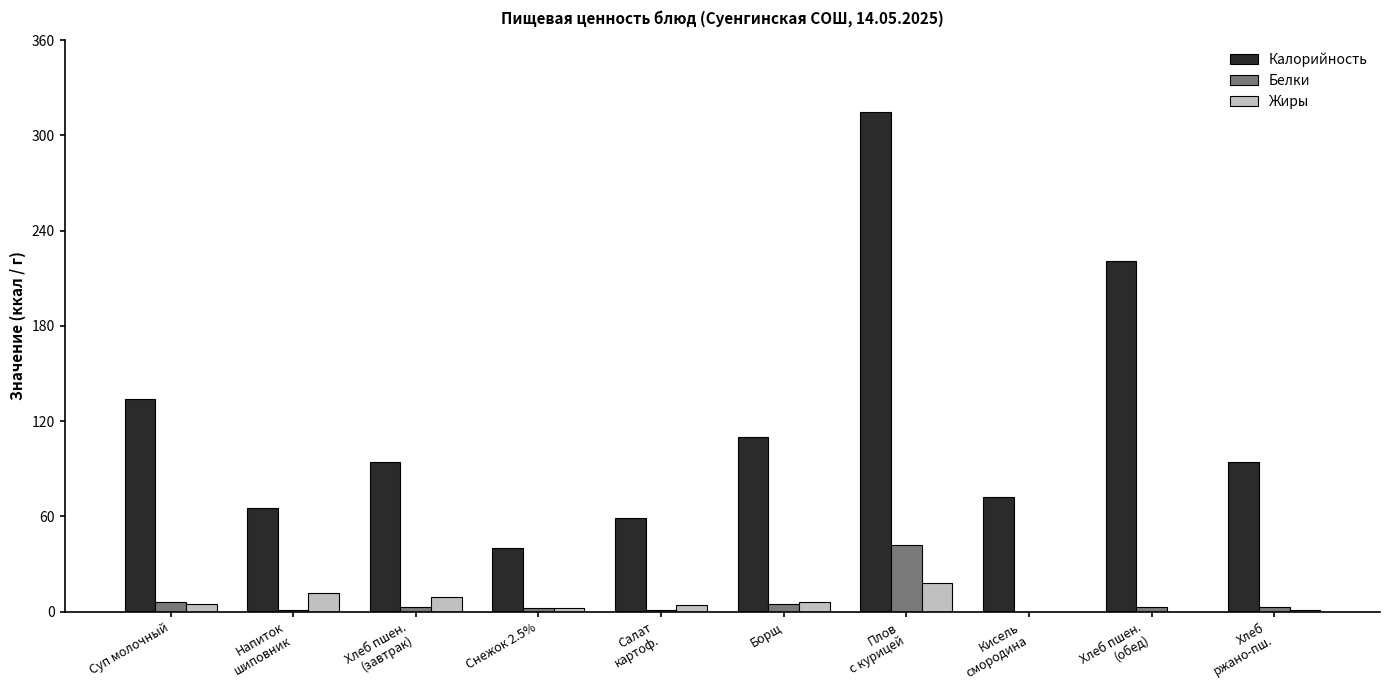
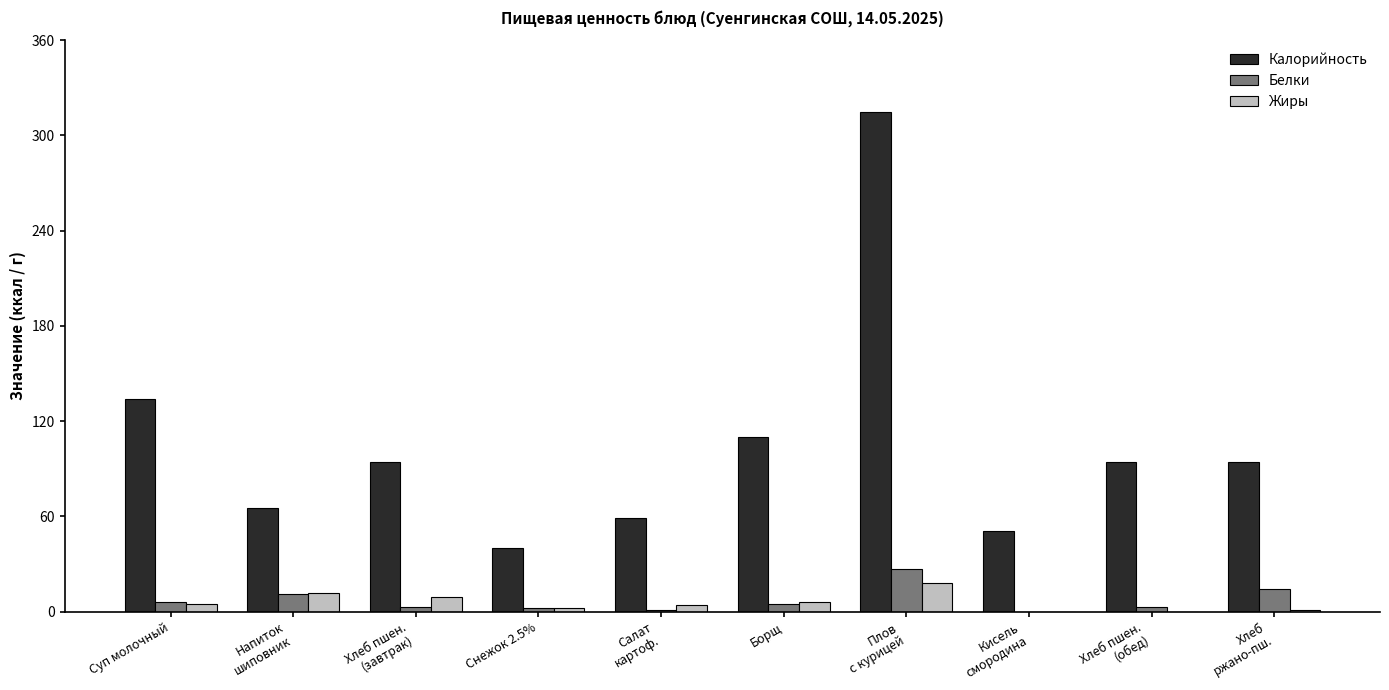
Белки, Напиток шиповник: 1 -> 11
Белки, Плов с курицей: 42 -> 27
Калорийность, Кисель смородина: 72 -> 51
Калорийность, Хлеб пшен. (обед): 221 -> 94
Белки, Хлеб ржано-пш.: 3 -> 14
